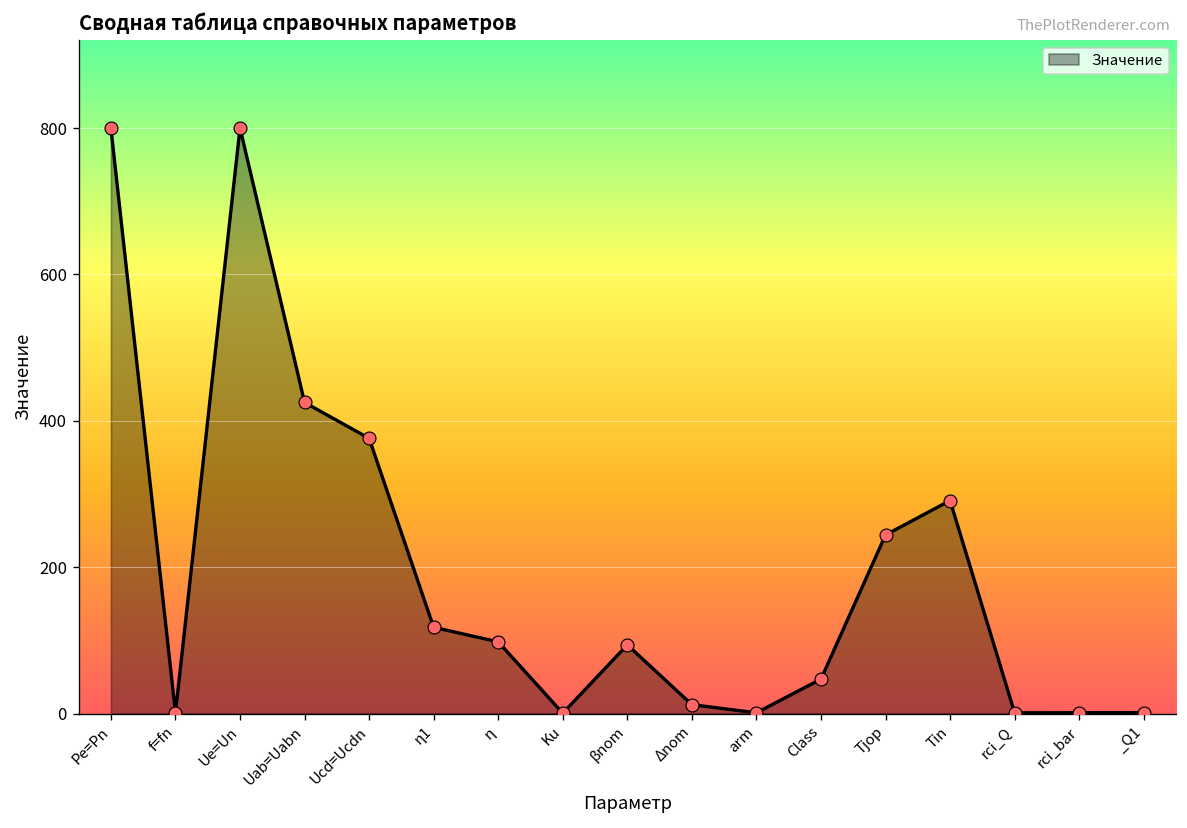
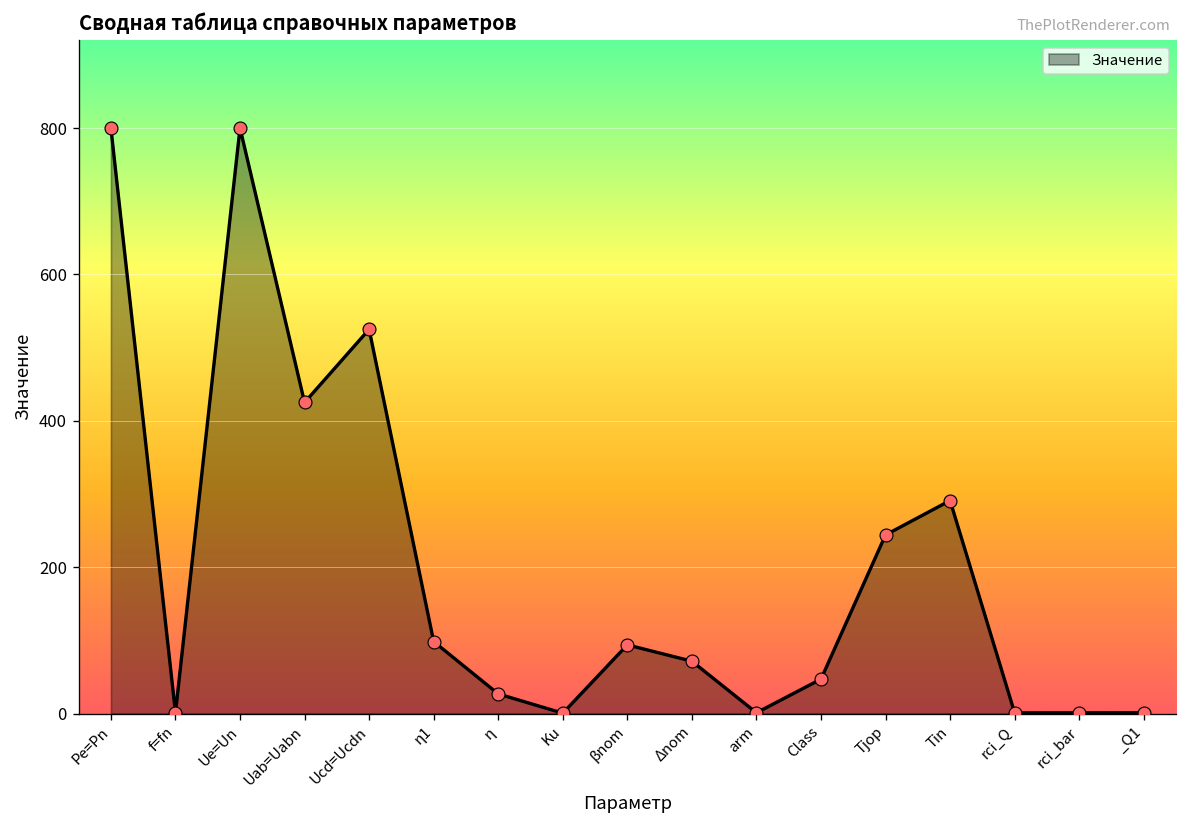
Ucd=Ucdn: 380 -> 530
η1: 120 -> 100
η: 100 -> 30
Δnom: 10 -> 70
